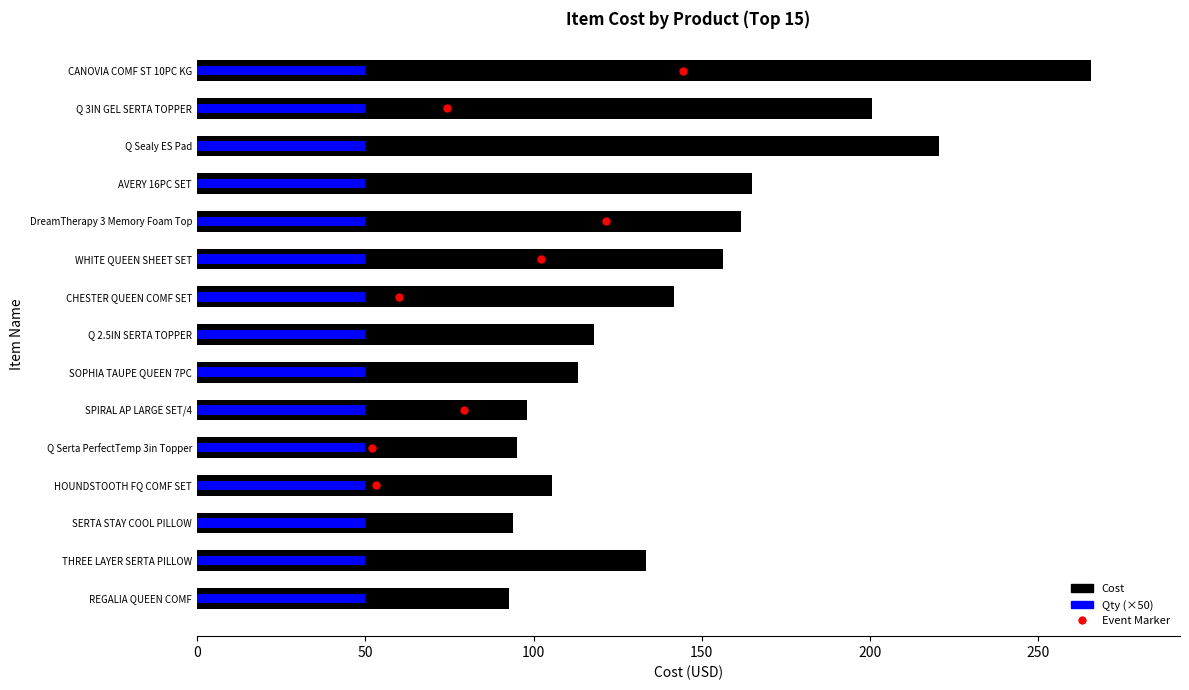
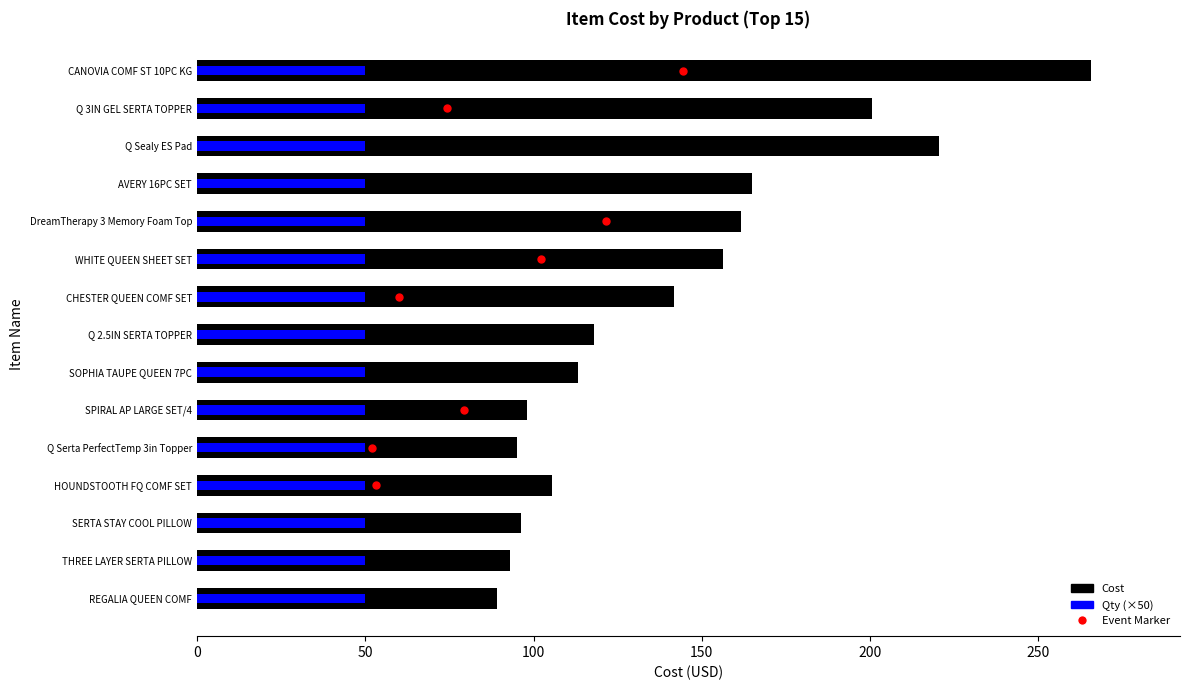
Cost, SERTA STAY COOL PILLOW: 94 -> 96
Cost, THREE LAYER SERTA PILLOW: 133 -> 93
Cost, REGALIA QUEEN COMF: 93 -> 89
